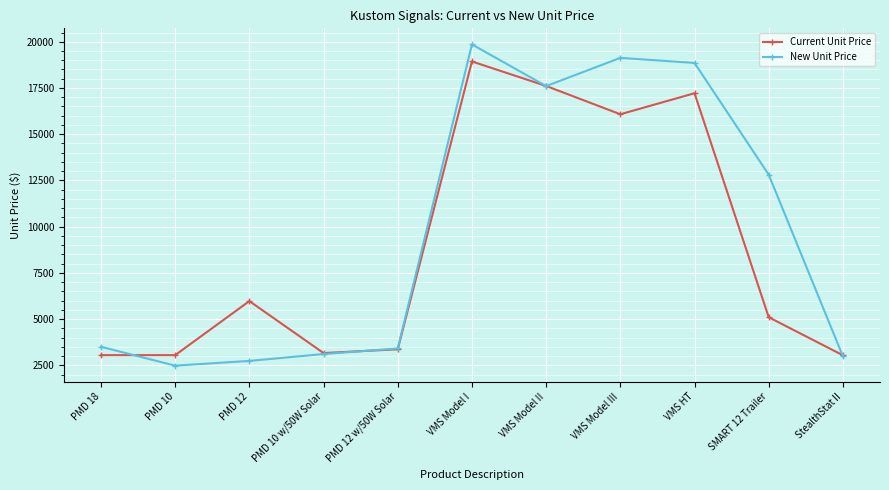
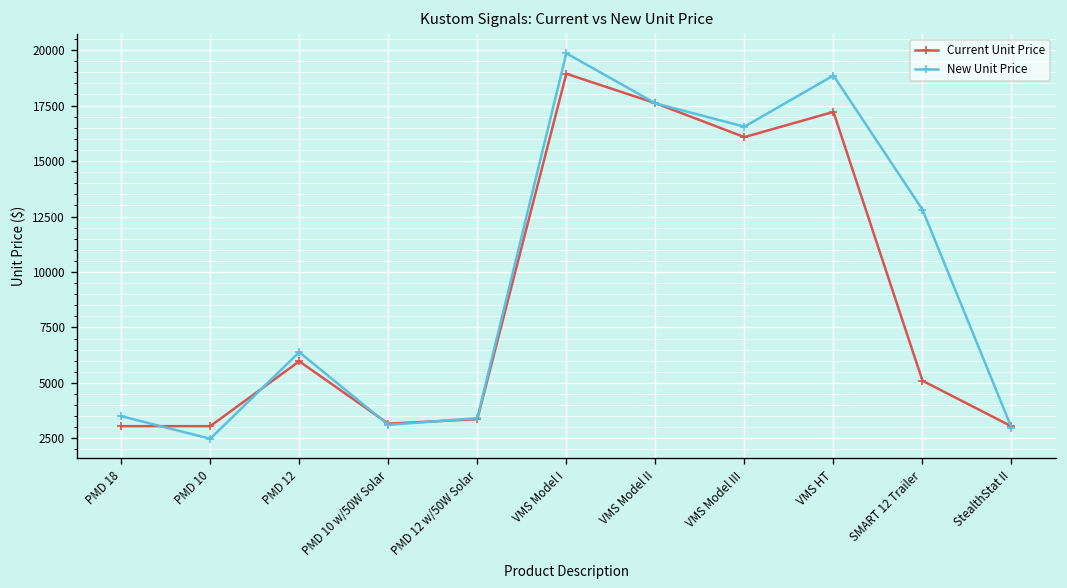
New Unit Price, PMD 12: 2700 -> 6400
New Unit Price, VMS Model III: 19100 -> 16500
